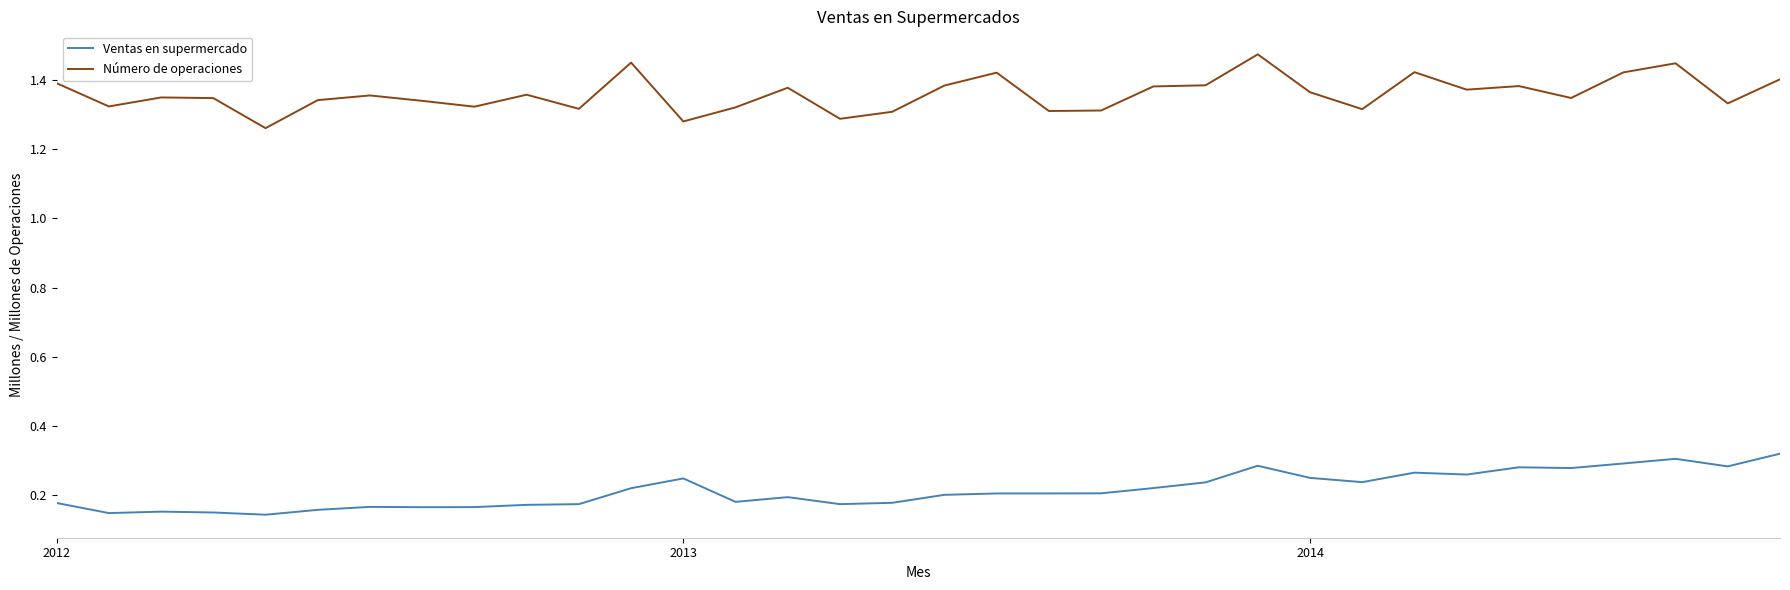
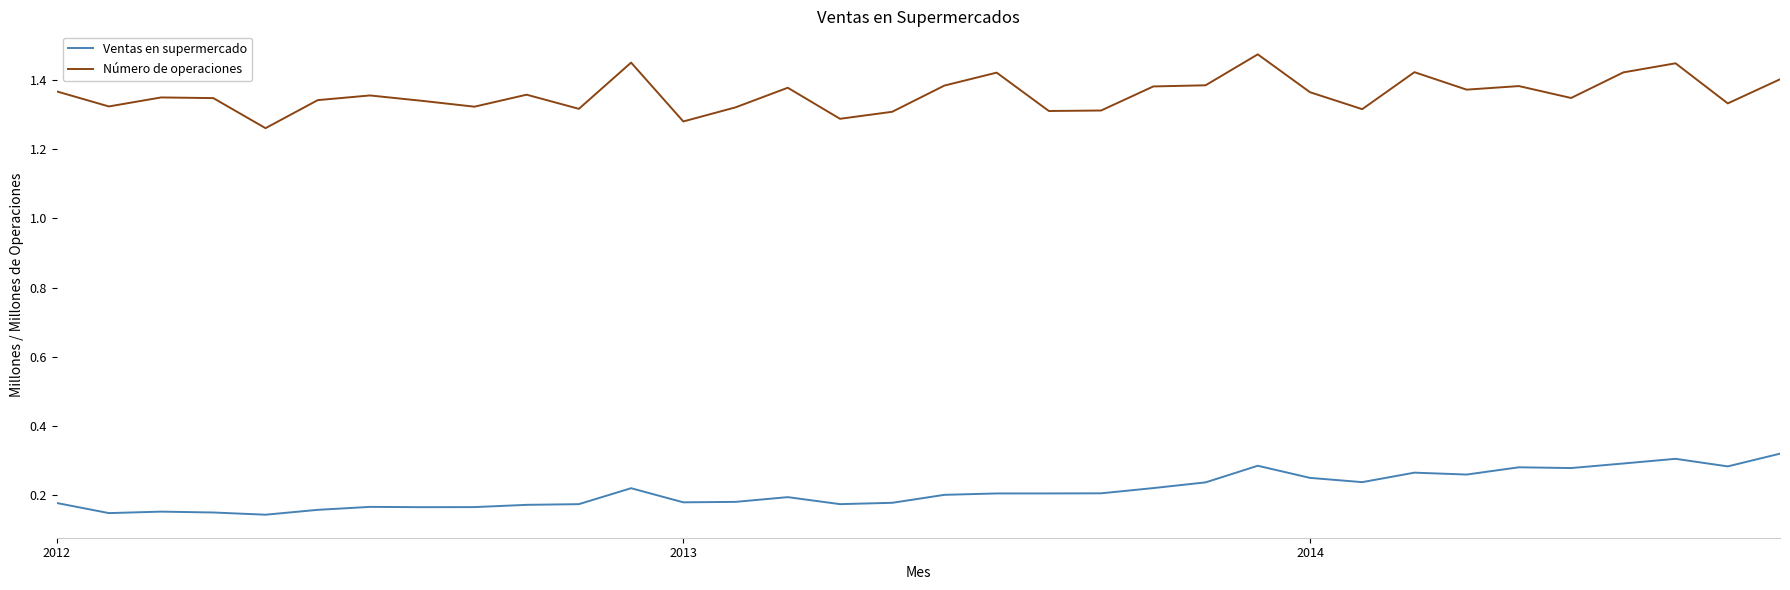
Número de operaciones, 2012: 1.39 -> 1.37
Ventas en supermercado, 2013: 0.25 -> 0.18
